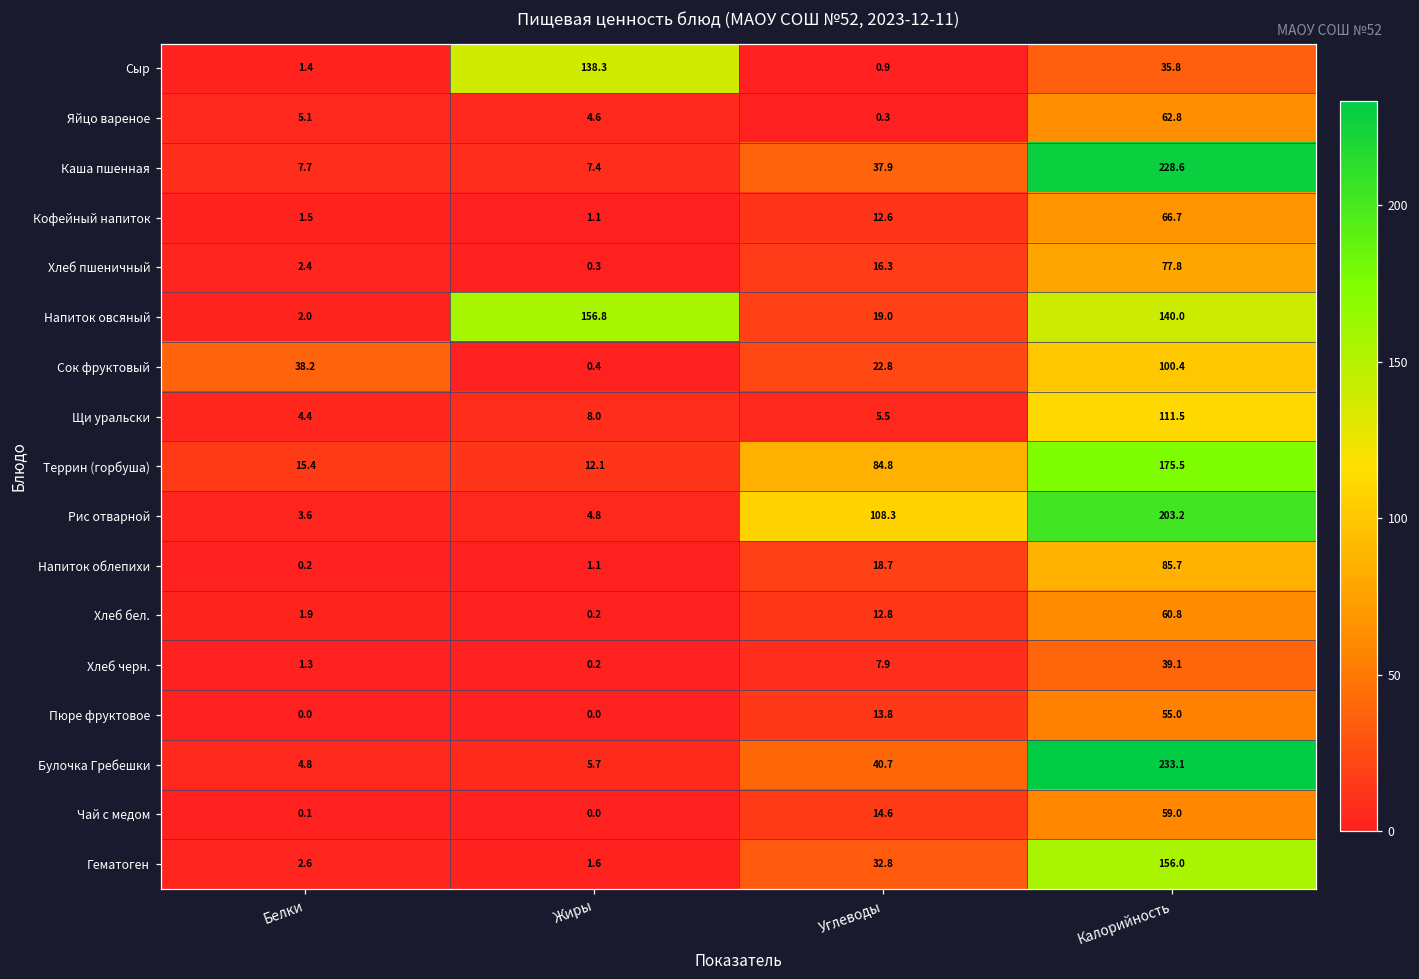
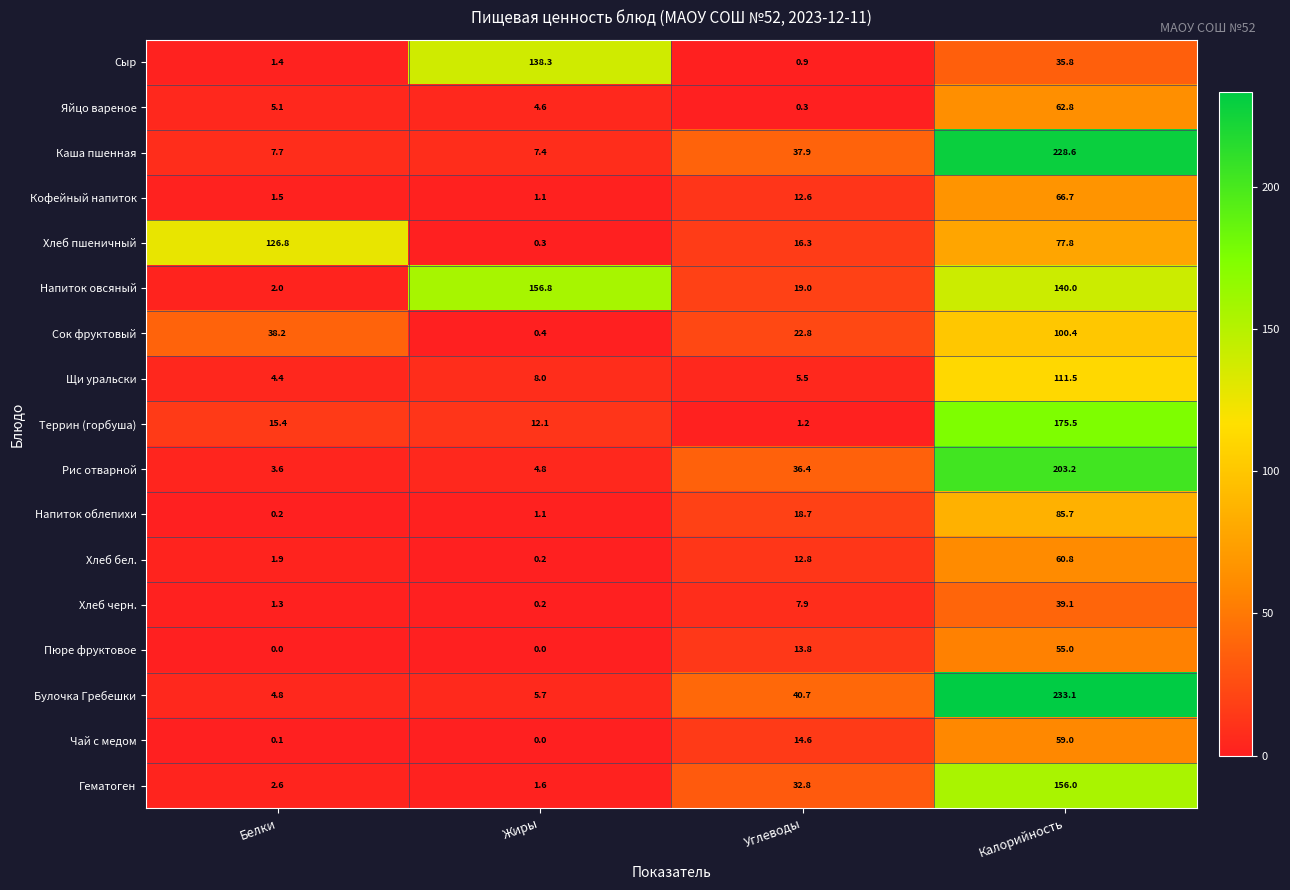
Хлеб пшеничный, Белки: 2.4 -> 126.8
Террин (горбуша), Углеводы: 84.8 -> 1.2
Рис отварной, Углеводы: 108.3 -> 36.4
